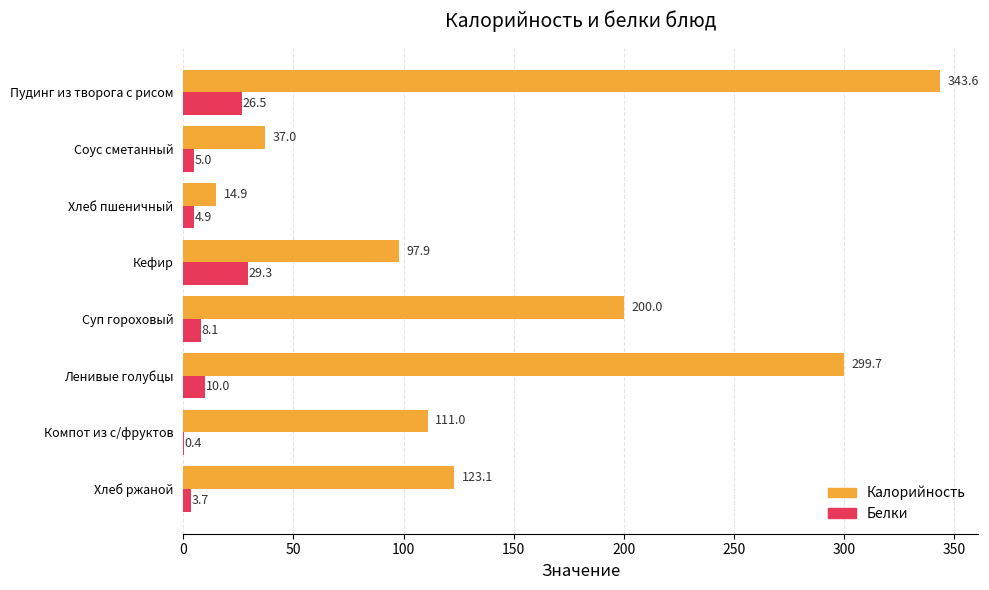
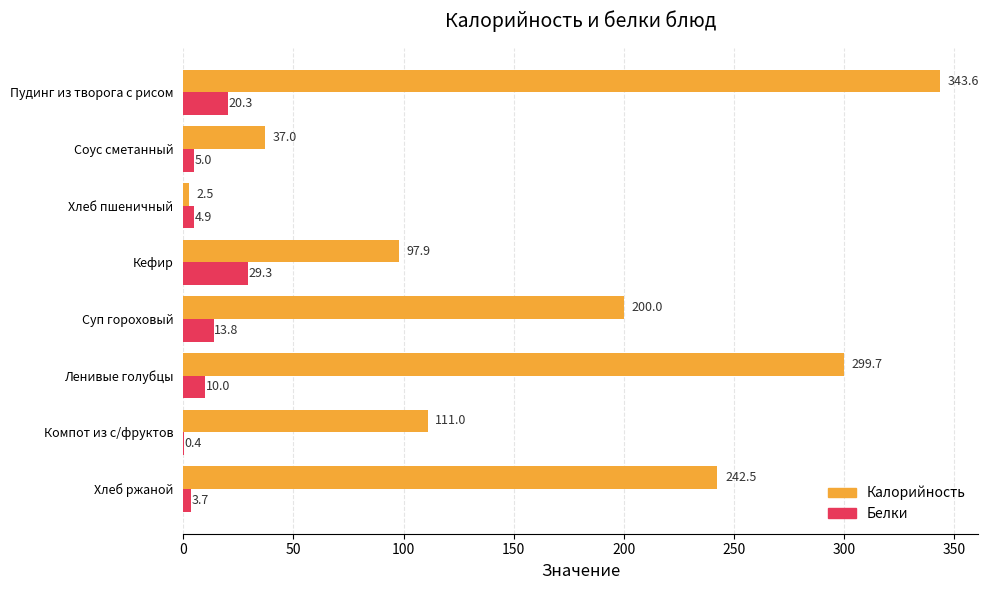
Белки, Пудинг из творога с рисом: 26.5 -> 20.3
Калорийность, Хлеб пшеничный: 14.9 -> 2.5
Белки, Суп гороховый: 8.1 -> 13.8
Калорийность, Хлеб ржаной: 123.1 -> 242.5
